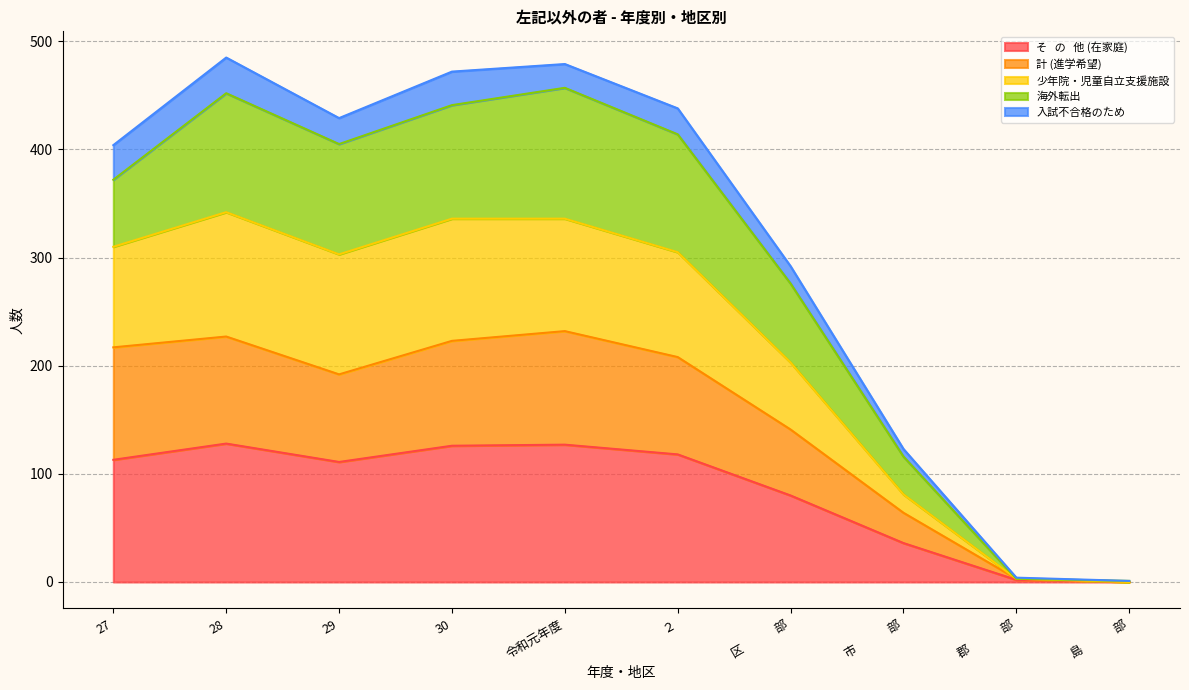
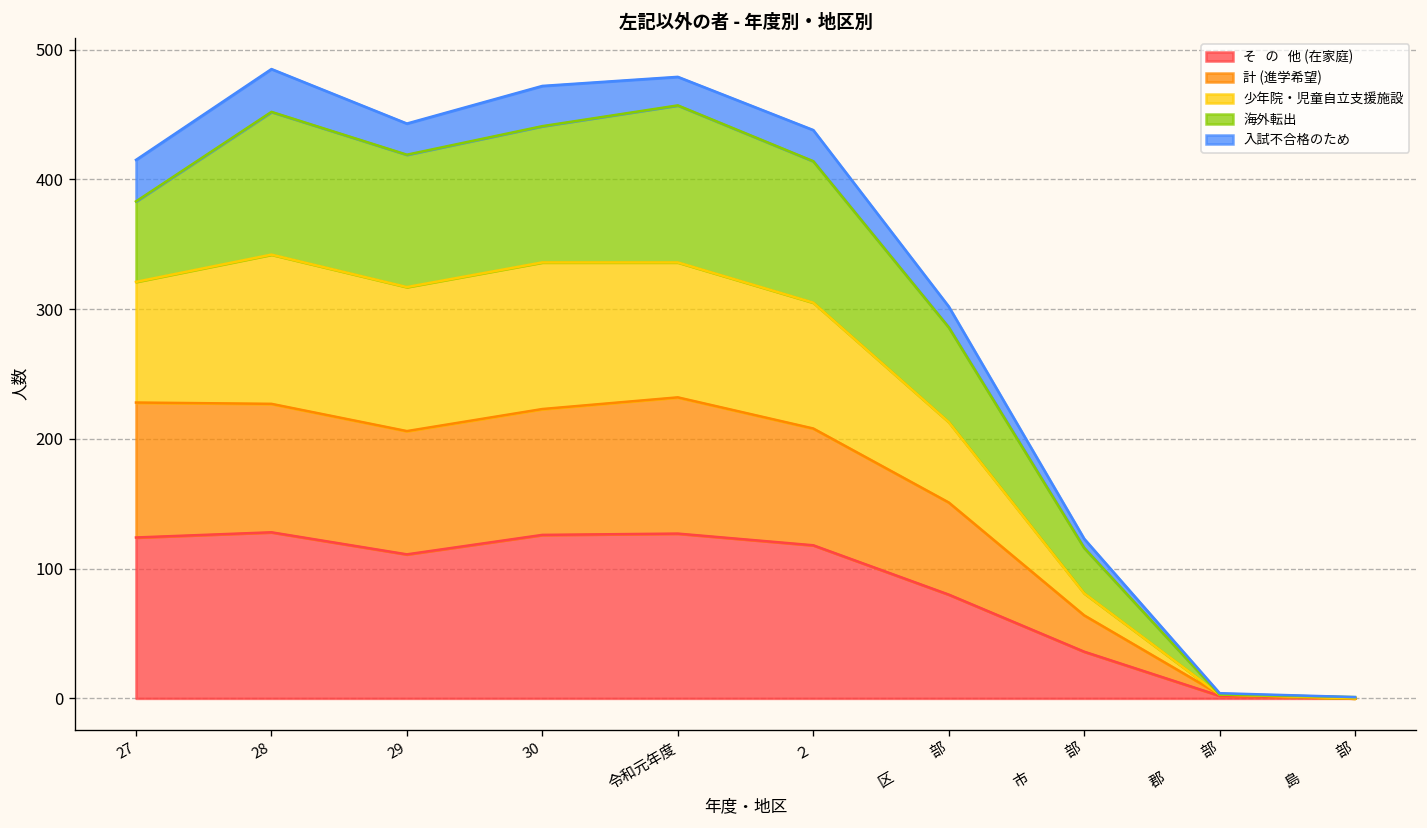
そ の 他 (在家庭), 27: 113 -> 124
計 (進学希望), 29: 81 -> 95
計 (進学希望), 区 部: 61 -> 71
